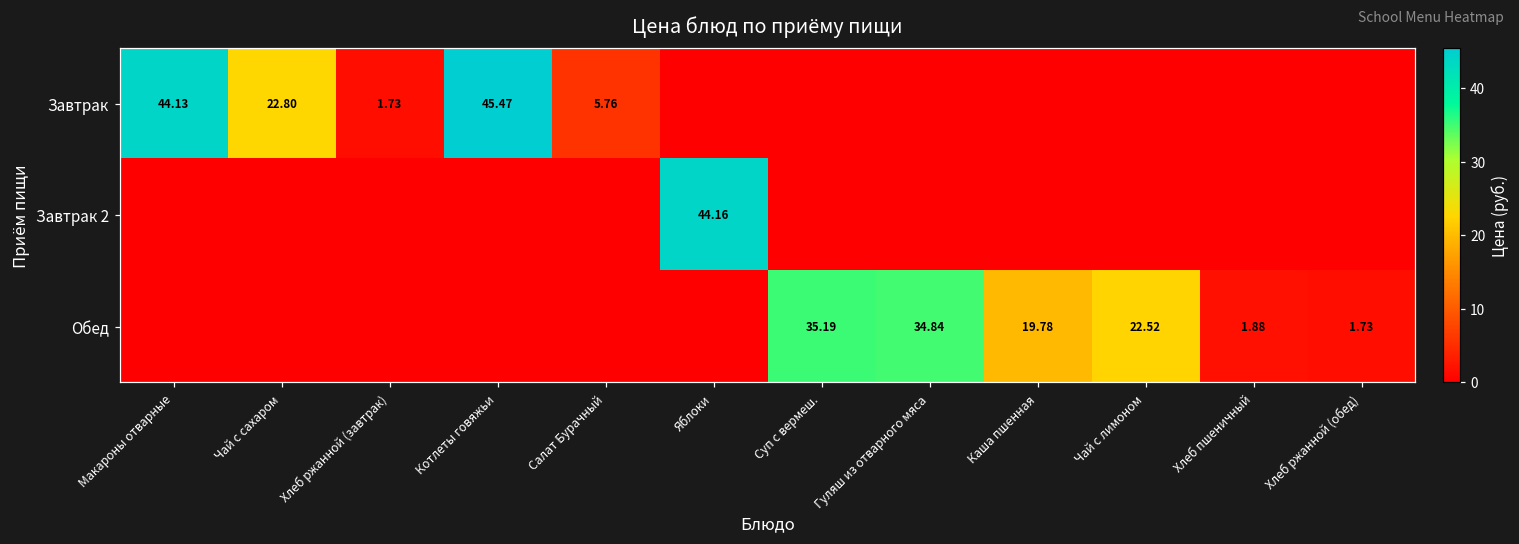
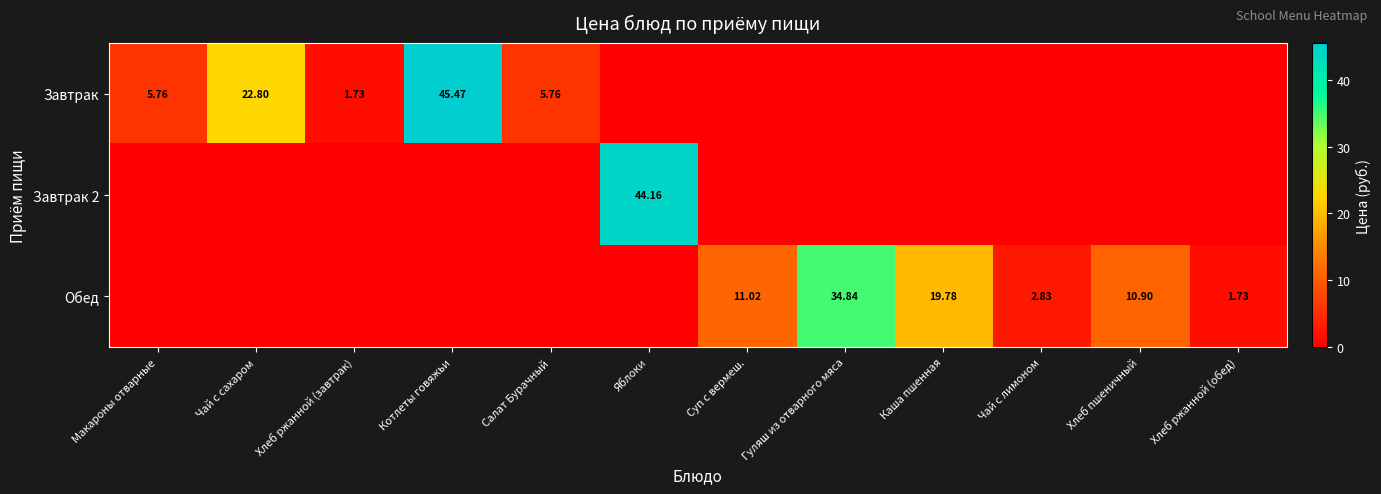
Завтрак, Макароны отварные: 44.13 -> 5.76
Обед, Суп с вермеш.: 35.19 -> 11.02
Обед, Чай с лимоном: 22.52 -> 2.83
Обед, Хлеб пшеничный: 1.88 -> 10.90
